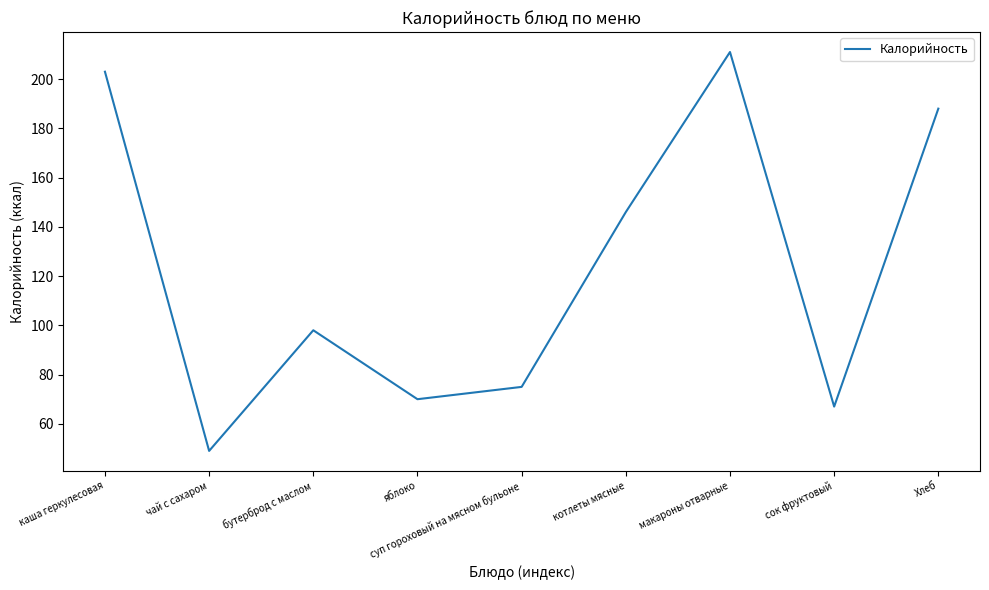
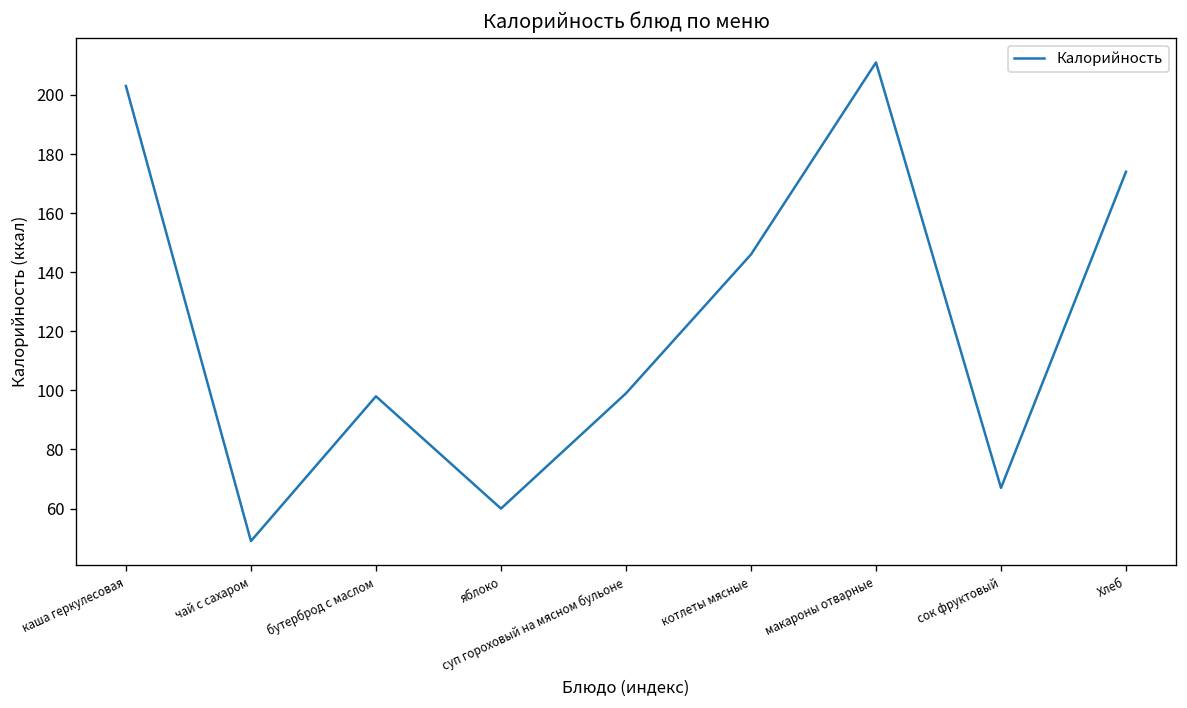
яблоко: 70 -> 60
суп гороховый на мясном бульоне: 75 -> 99
Хлеб: 188 -> 174
